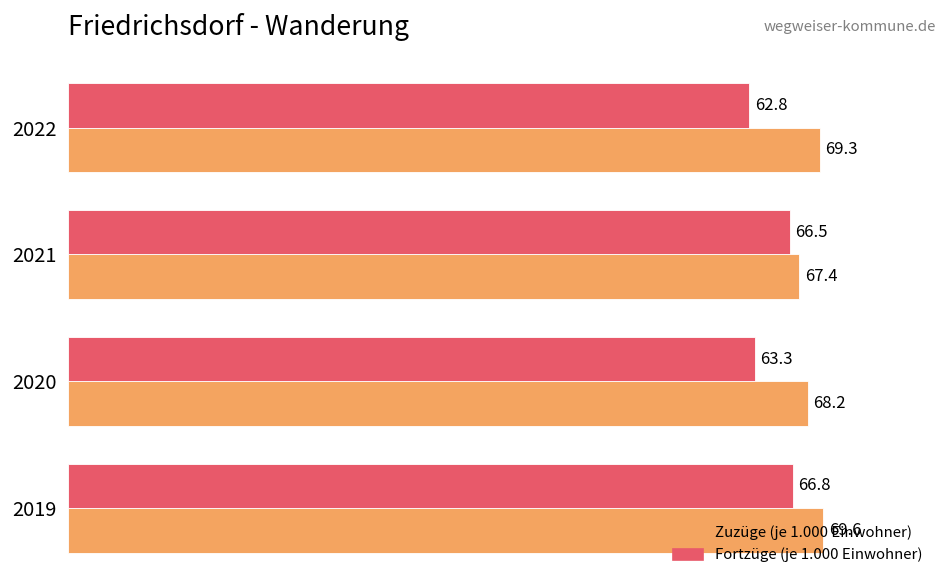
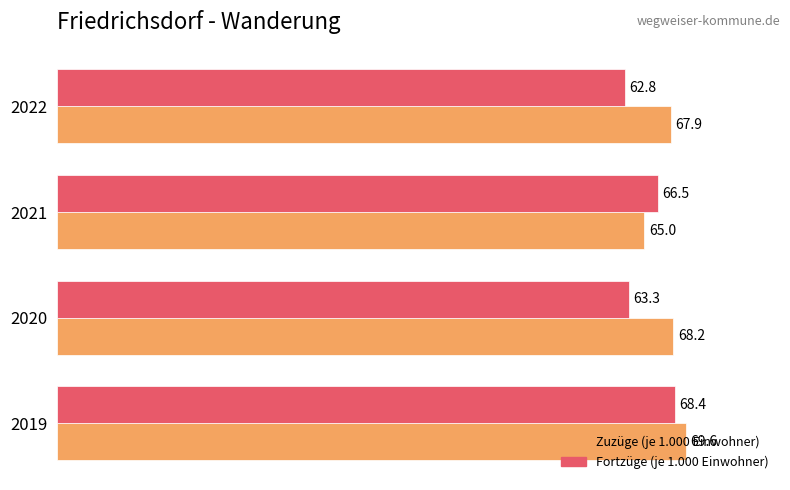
Zuzüge (je 1.000 Einwohner), 2022: 69.3 -> 67.9
Zuzüge (je 1.000 Einwohner), 2021: 67.4 -> 65.0
Fortzüge (je 1.000 Einwohner), 2019: 66.8 -> 68.4
